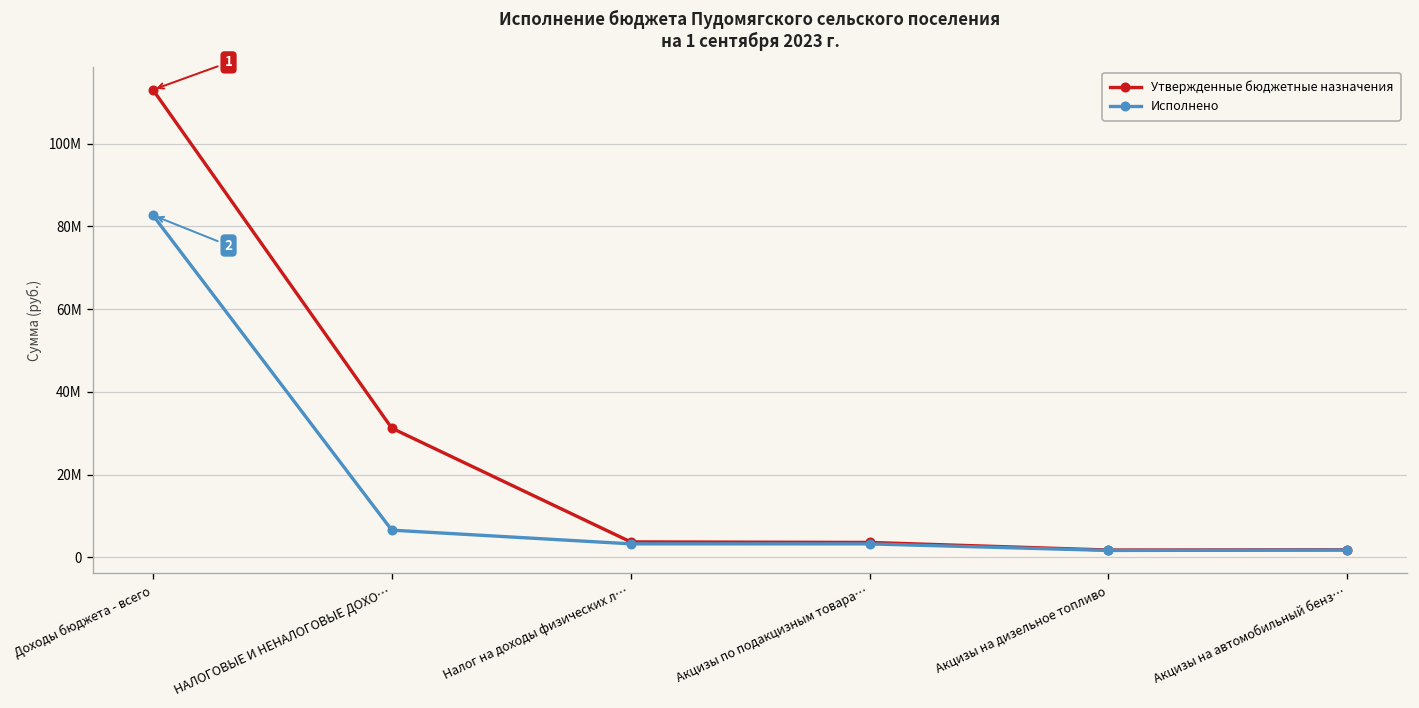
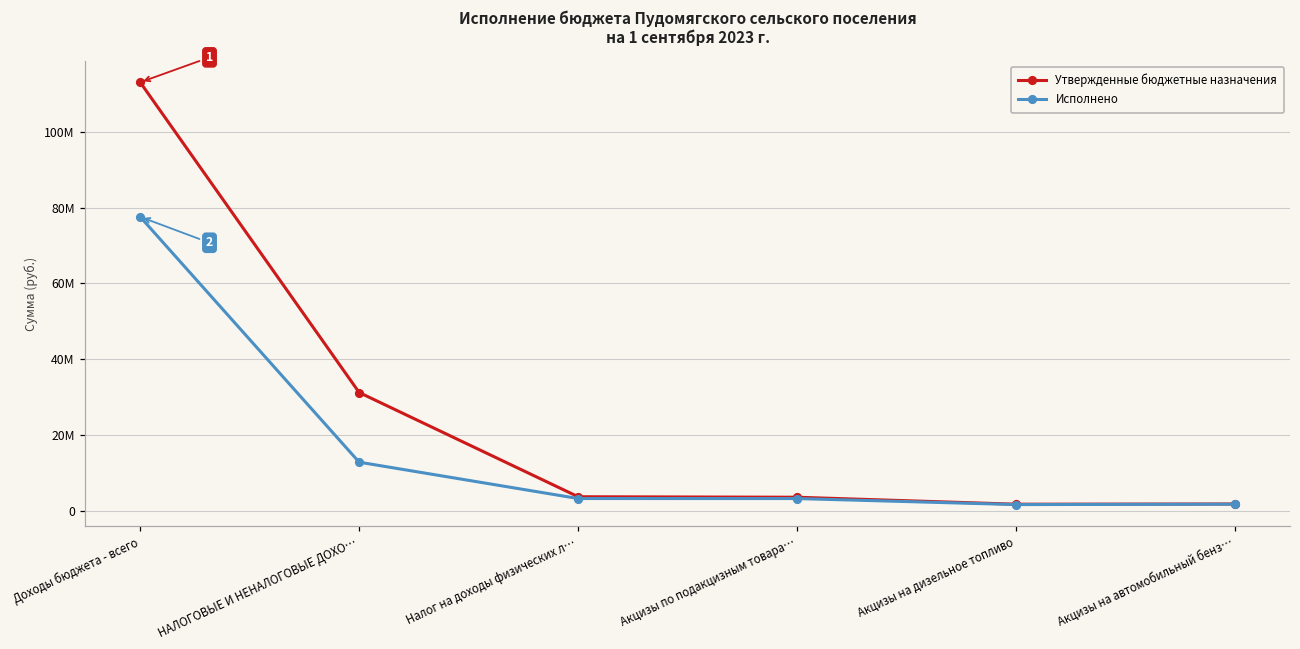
Исполнено, Доходы бюджета - всего: 83000000 -> 78000000
Исполнено, НАЛОГОВЫЕ И НЕНАЛОГОВЫЕ ДОХО…: 7000000 -> 13000000
